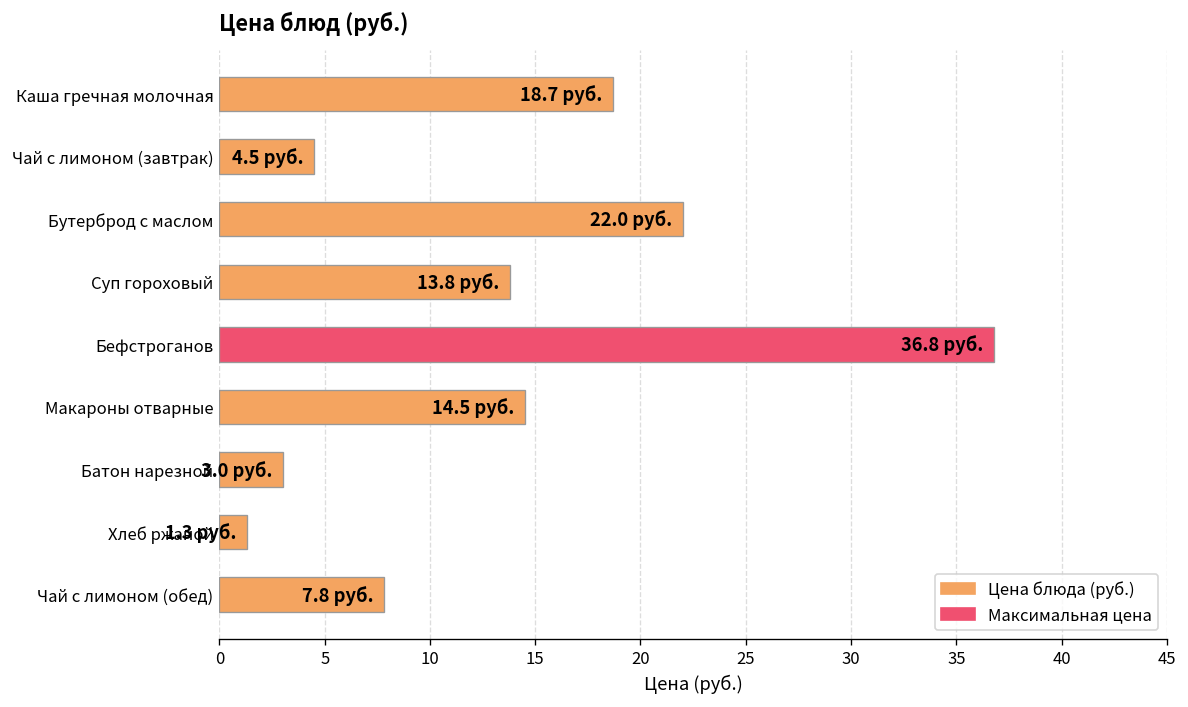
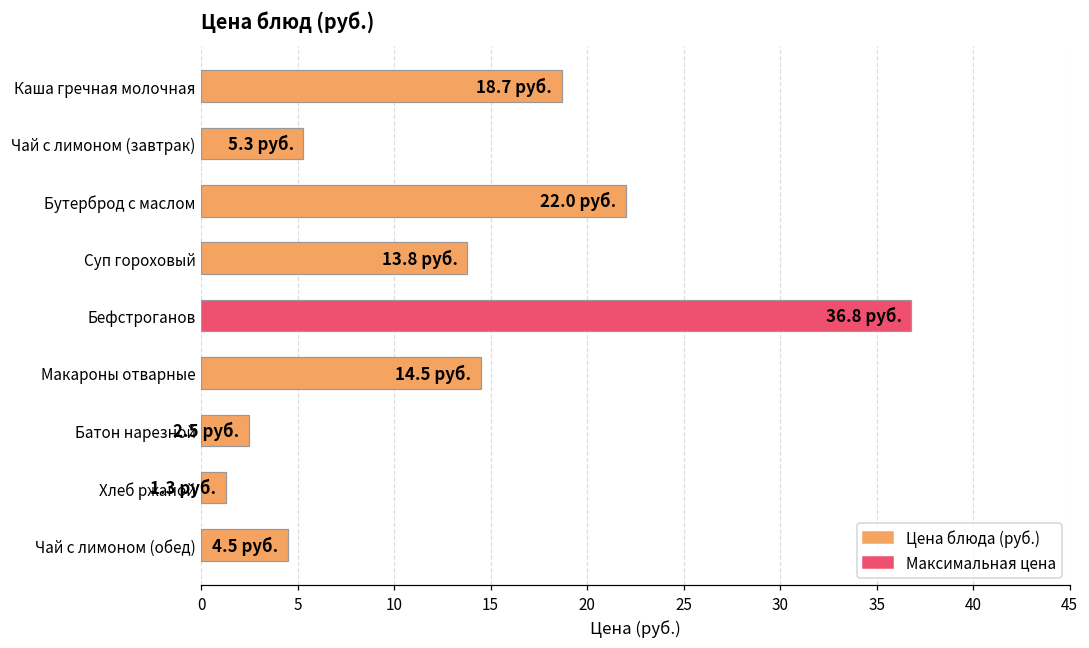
Чай с лимоном (завтрак): 4.5 -> 5.3
Батон нарезной: 3.0 -> 2.5
Чай с лимоном (обед): 7.8 -> 4.5
